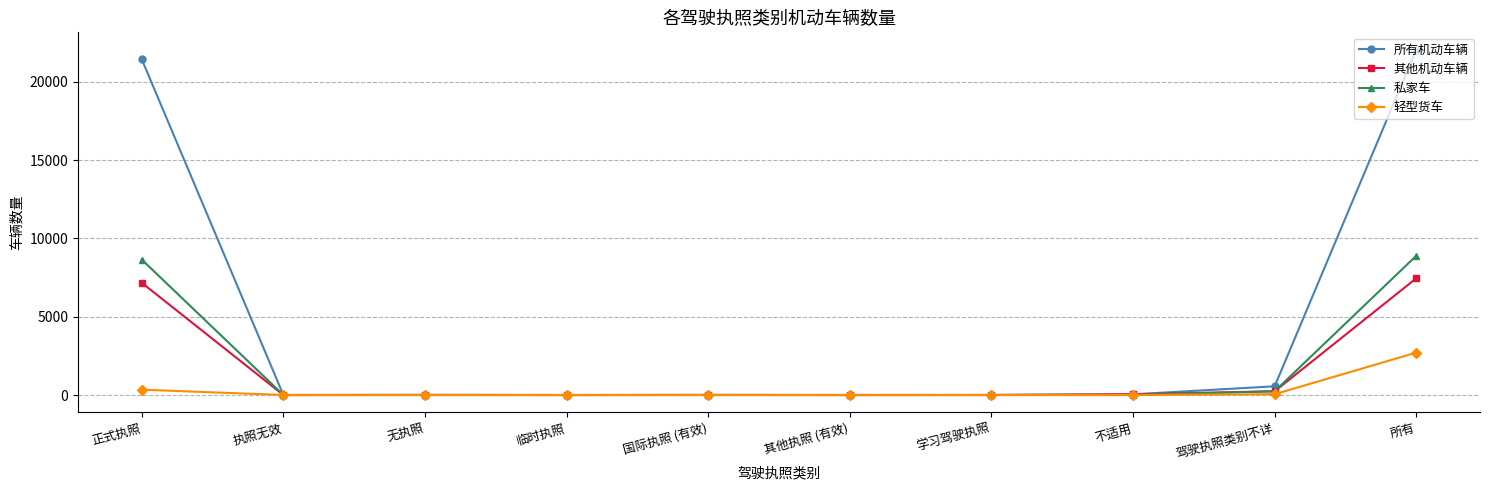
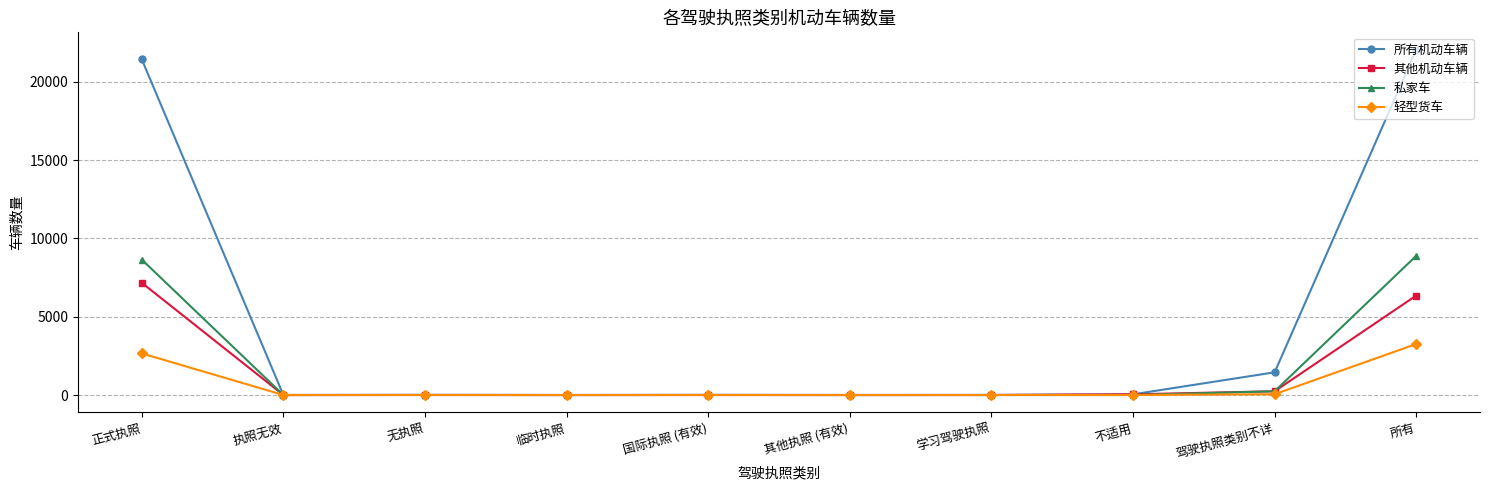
轻型货车, 正式执照: 300 -> 2700
所有机动车辆, 驾驶执照类别不详: 600 -> 1500
其他机动车辆, 所有: 7500 -> 6400
轻型货车, 所有: 2700 -> 3300
